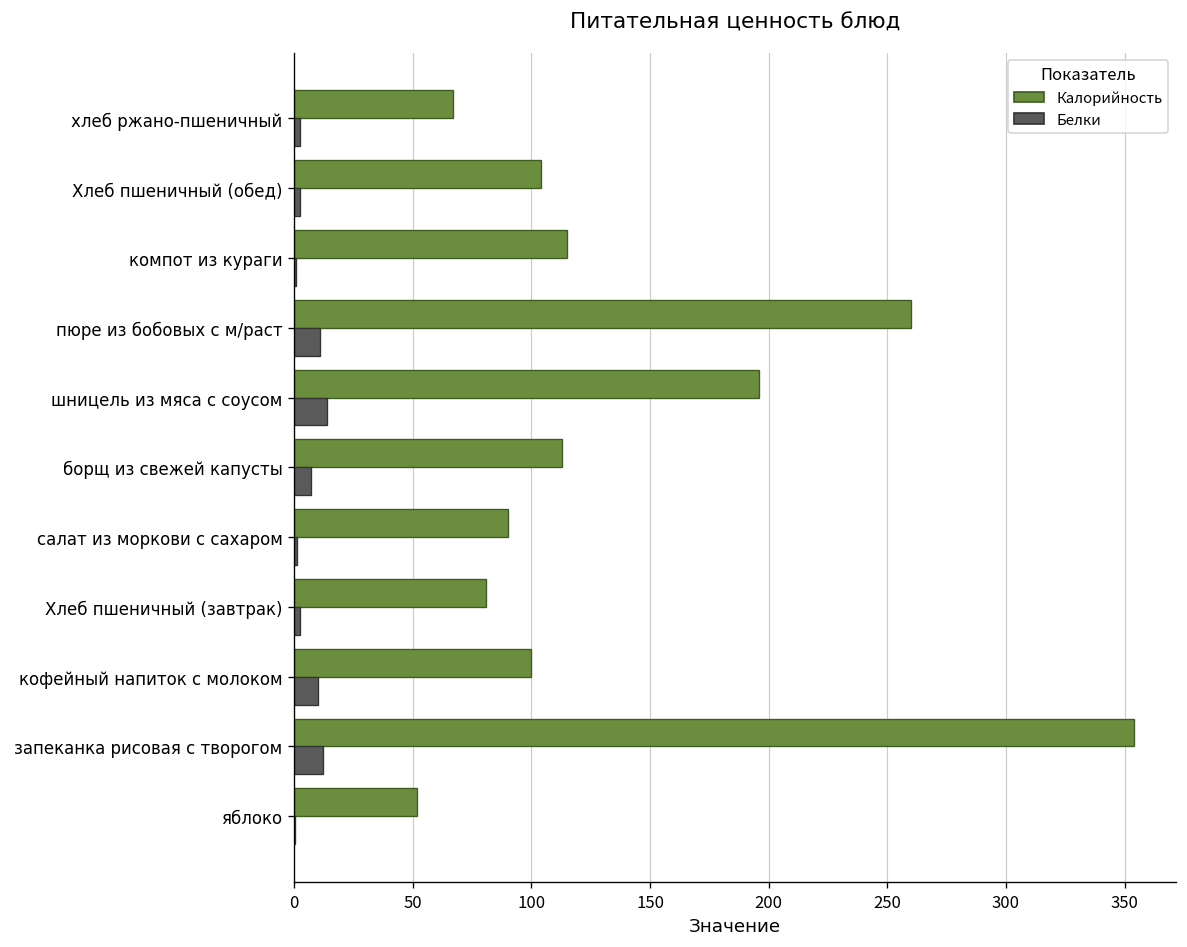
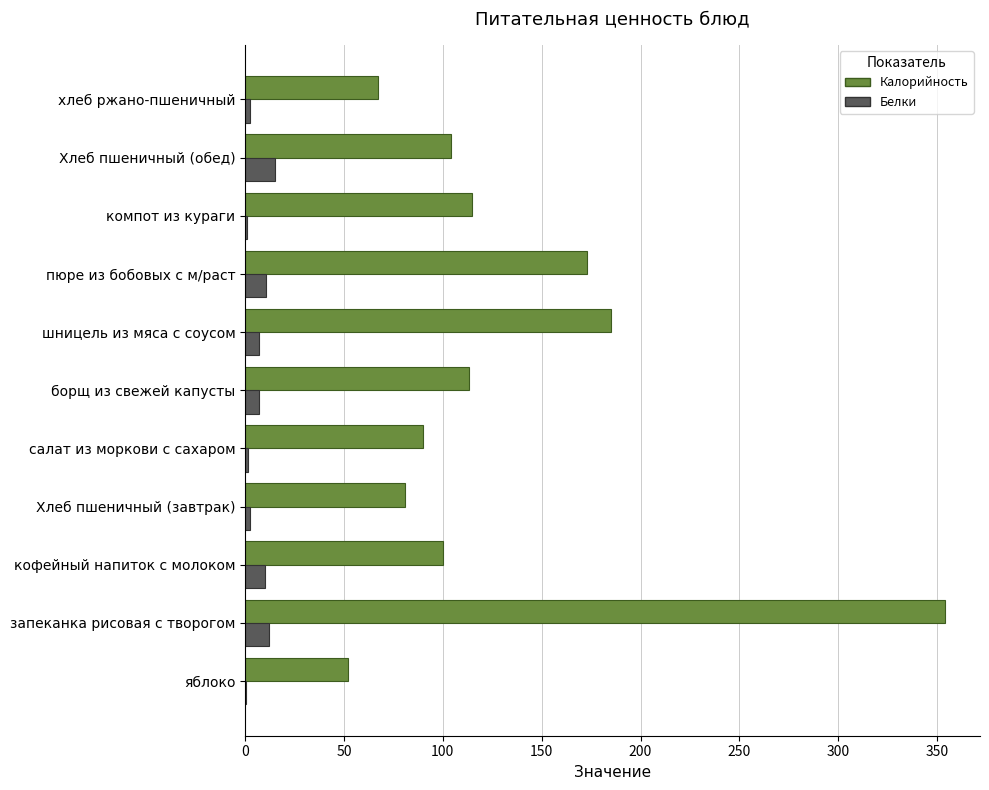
Белки, Хлеб пшеничный (обед): 2 -> 15
Калорийность, пюре из бобовых с м/раст: 260 -> 173
Калорийность, шницель из мяса с соусом: 196 -> 185
Белки, шницель из мяса с соусом: 14 -> 7
